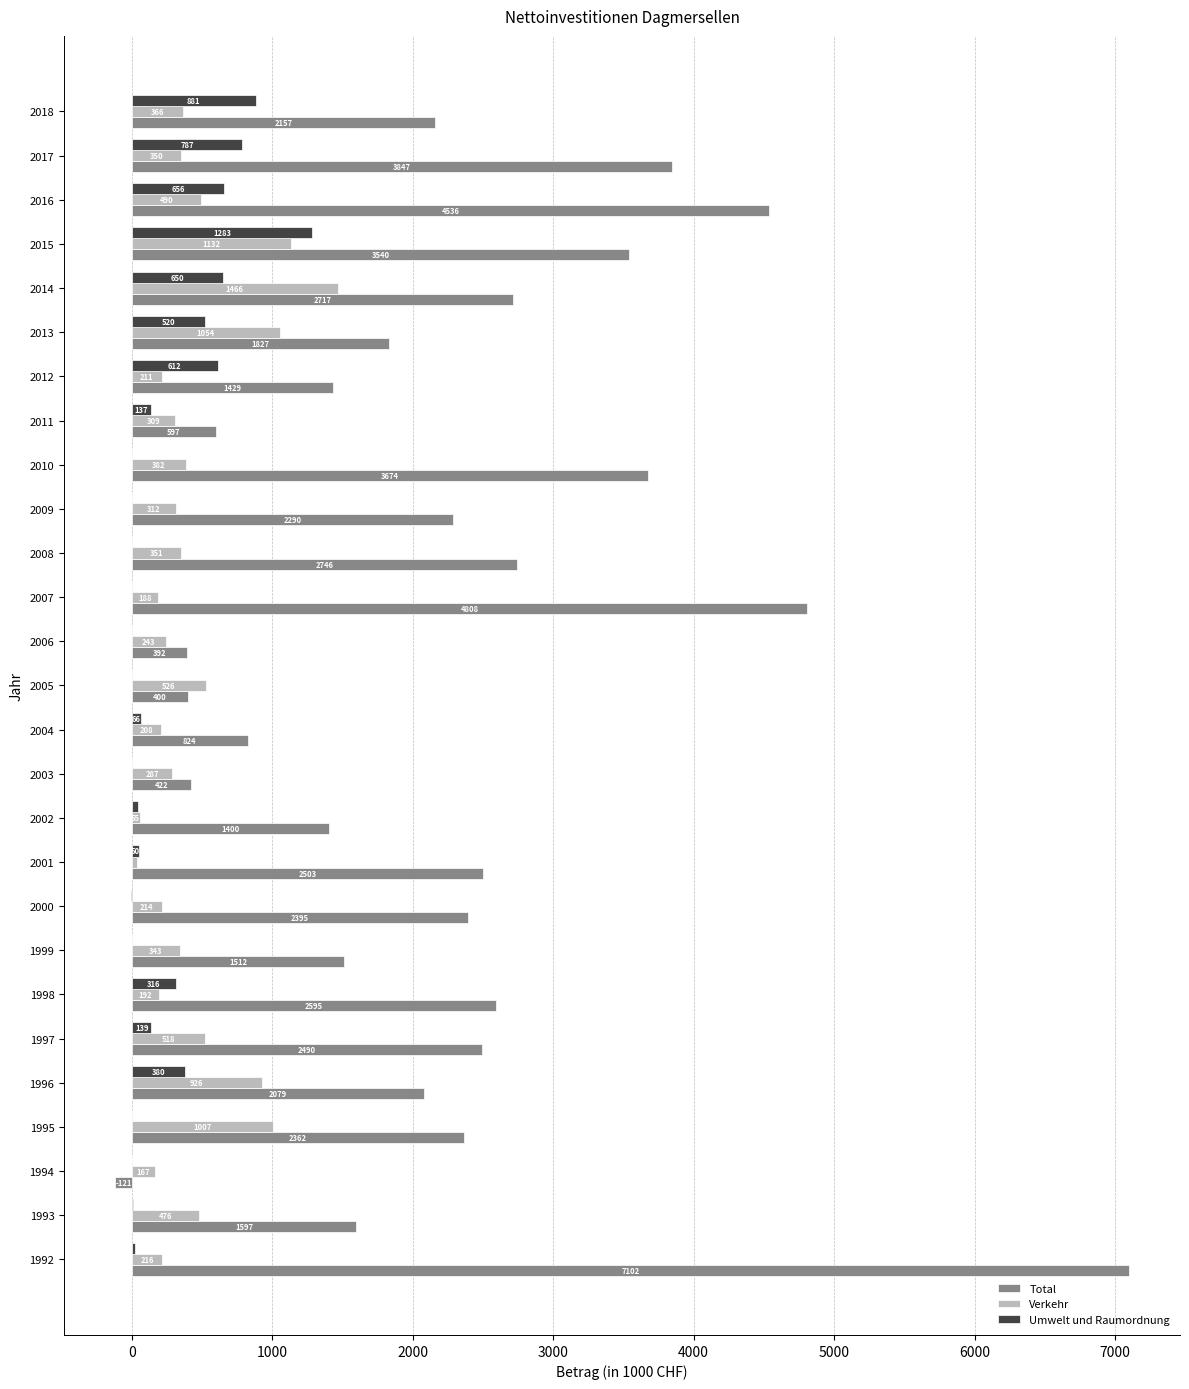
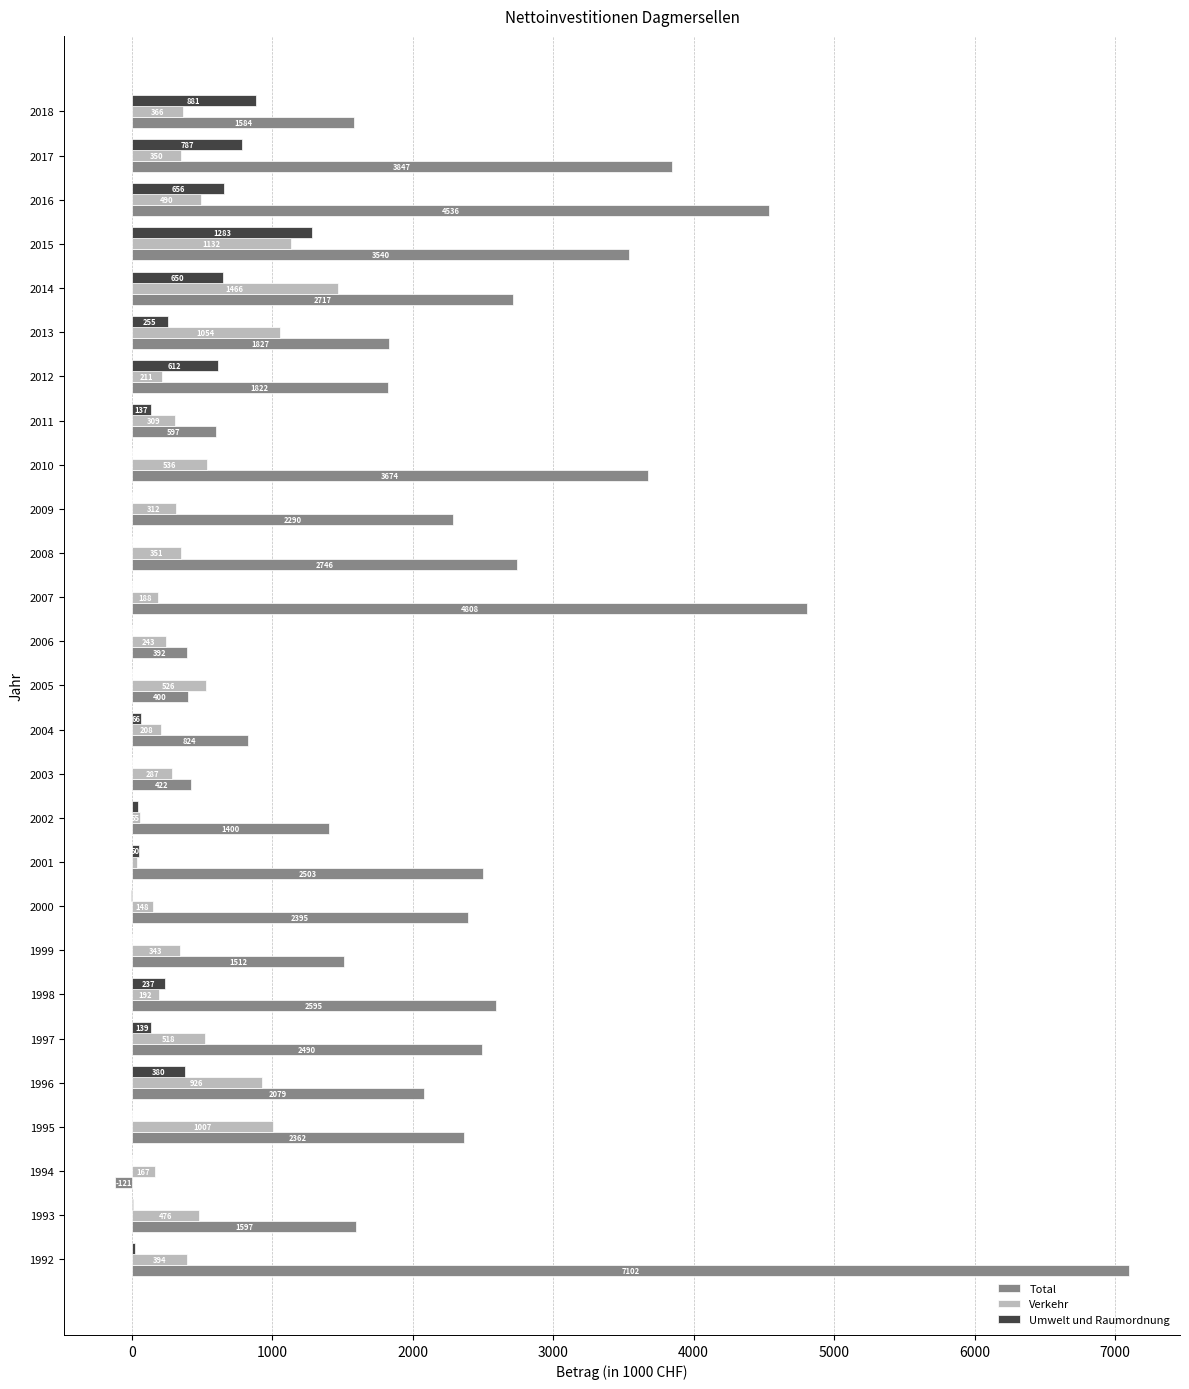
Total, 2018: 2157 -> 1584
Umwelt und Raumordnung, 2013: 520 -> 255
Total, 2012: 1429 -> 1822
Verkehr, 2010: 382 -> 536
Verkehr, 2000: 214 -> 148
Umwelt und Raumordnung, 1998: 316 -> 237
Verkehr, 1992: 216 -> 394
